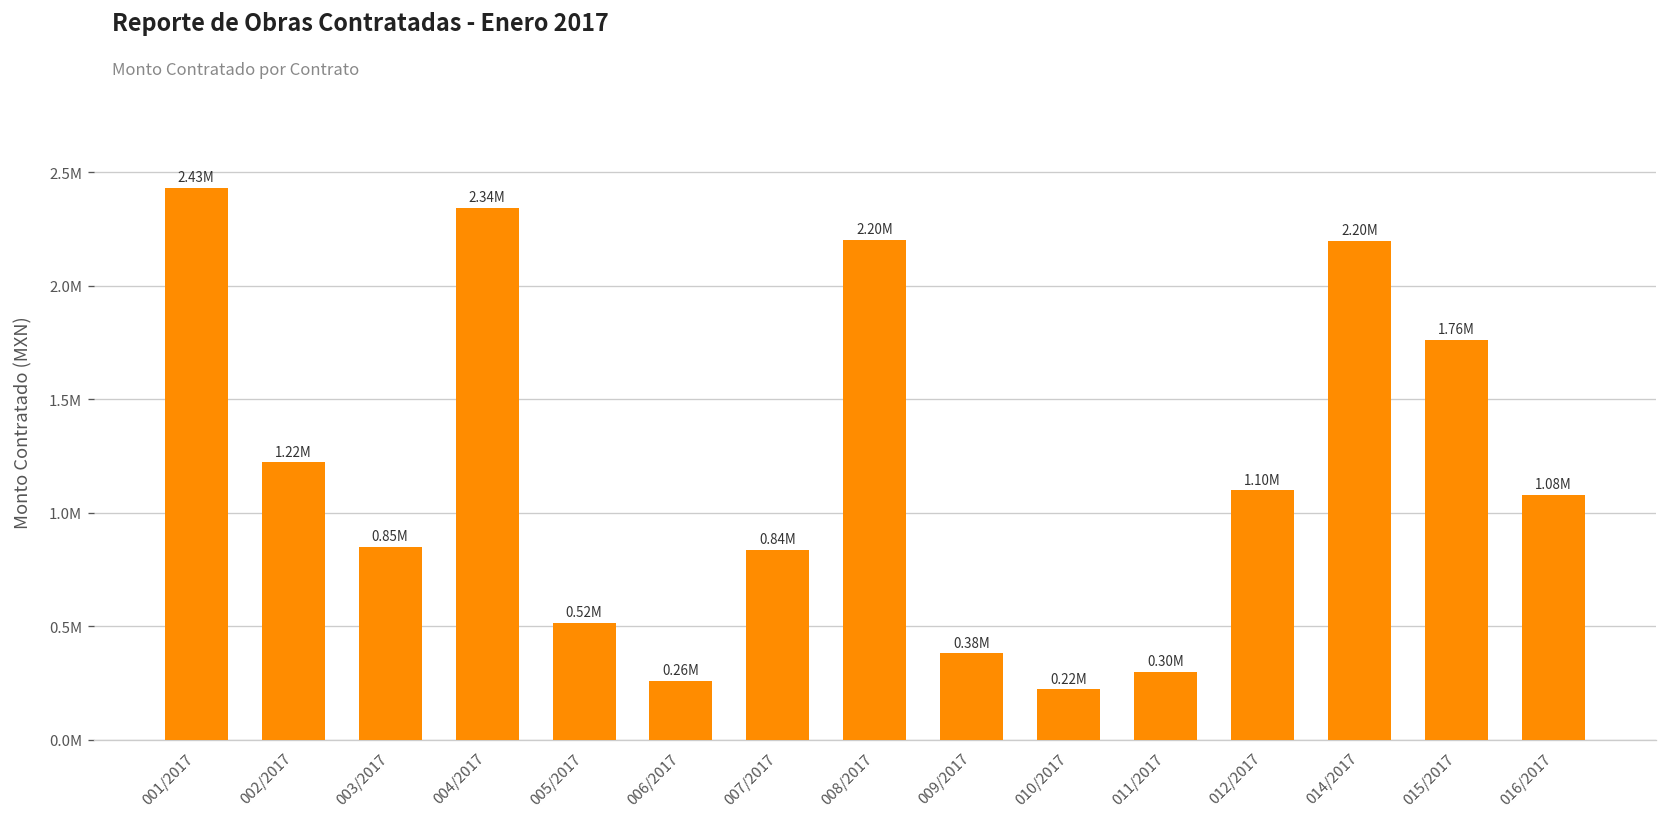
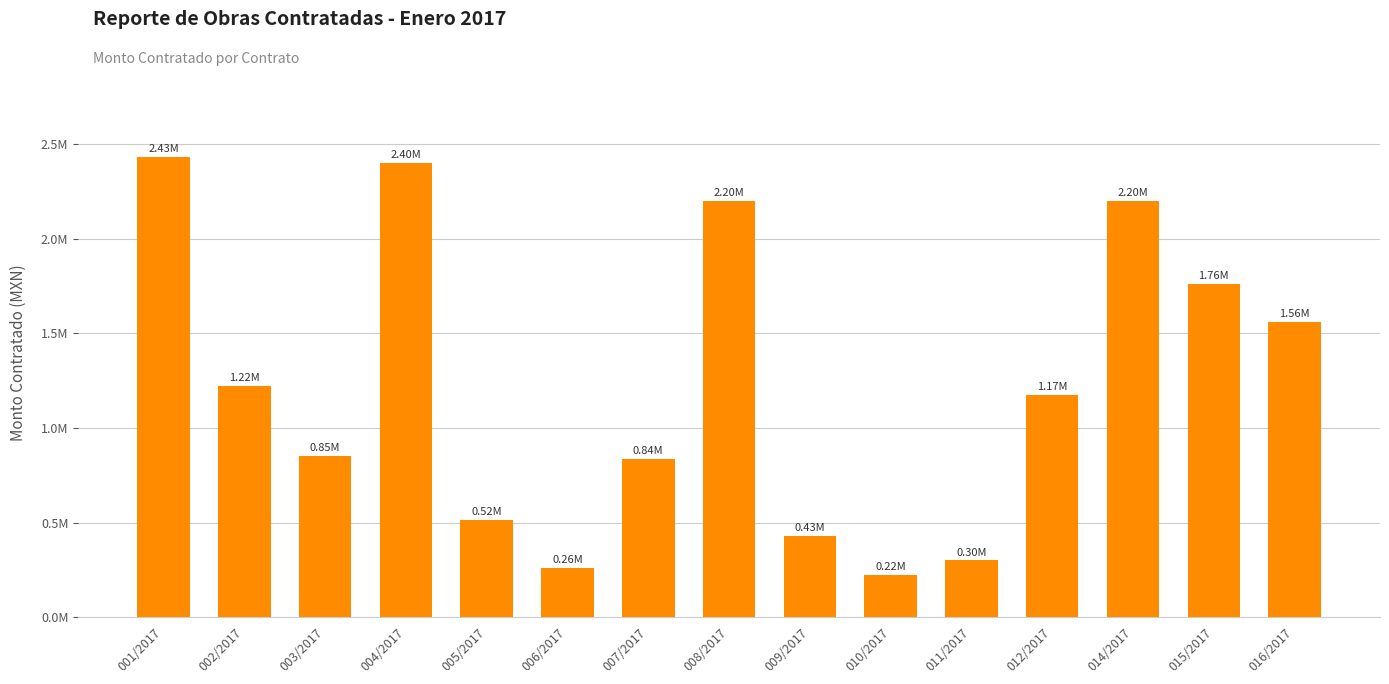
004/2017: 2.34M -> 2.40M
009/2017: 0.38M -> 0.43M
012/2017: 1.10M -> 1.17M
016/2017: 1.08M -> 1.56M
